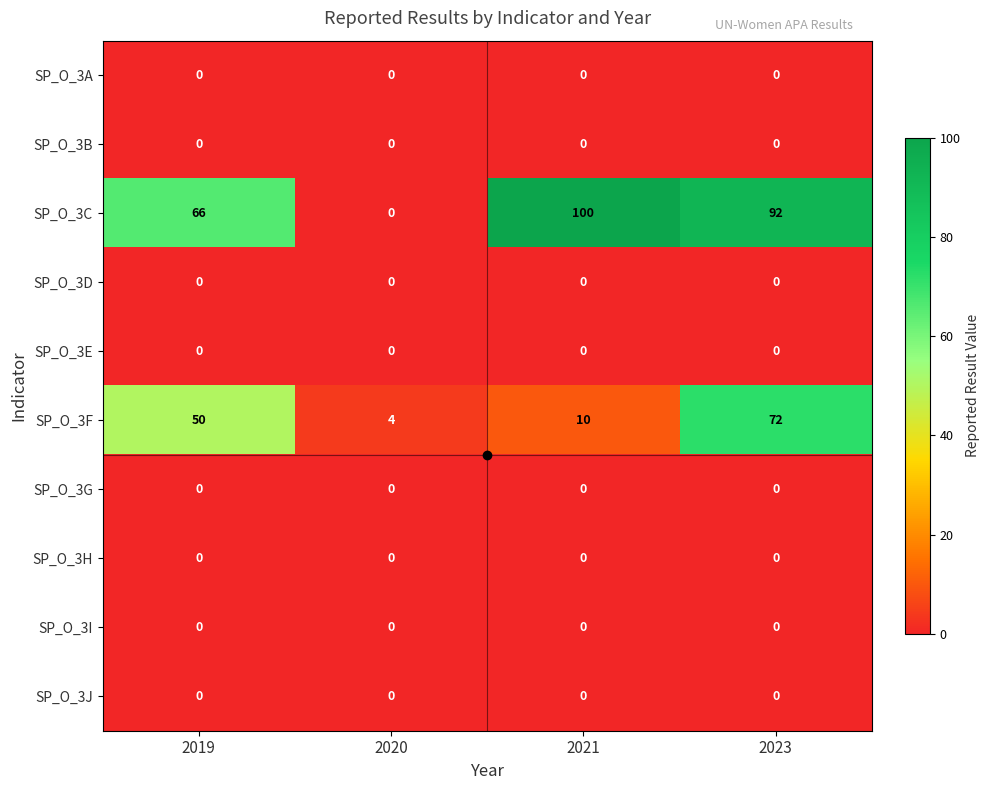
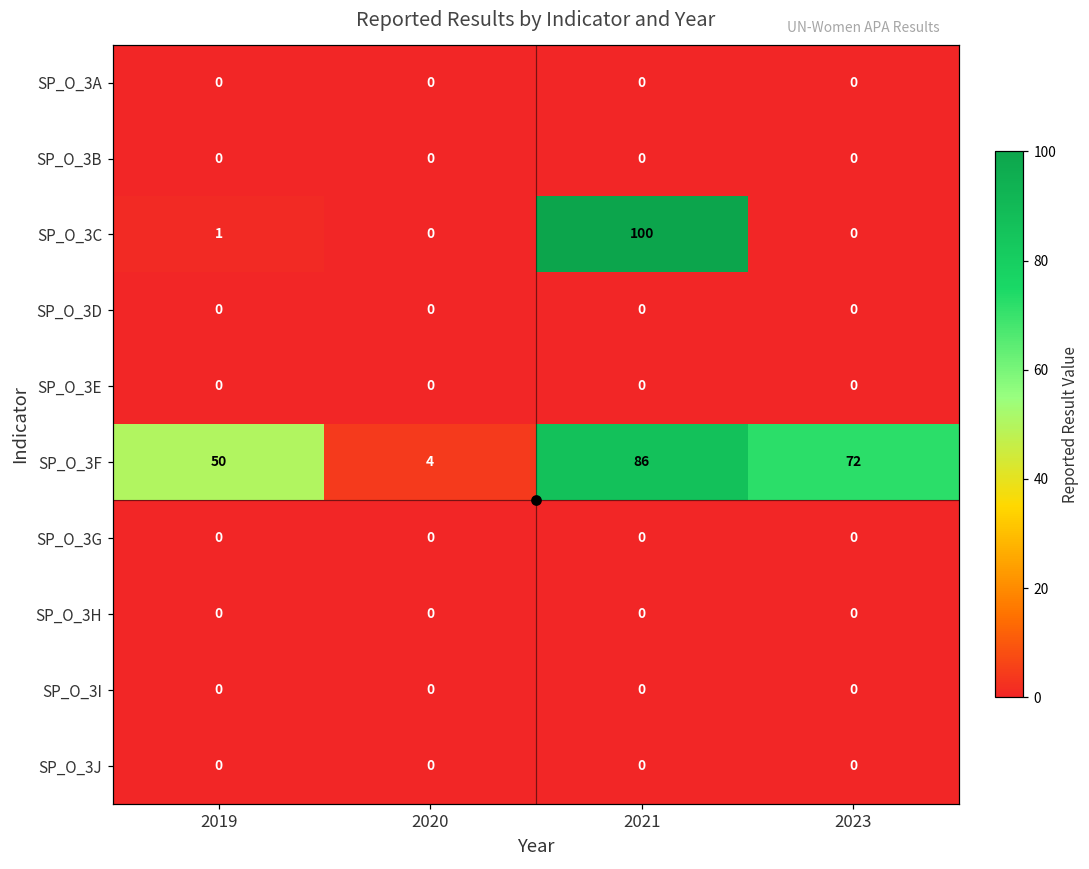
SP_O_3C, 2019: 66 -> 1
SP_O_3C, 2023: 92 -> 0
SP_O_3F, 2021: 10 -> 86
